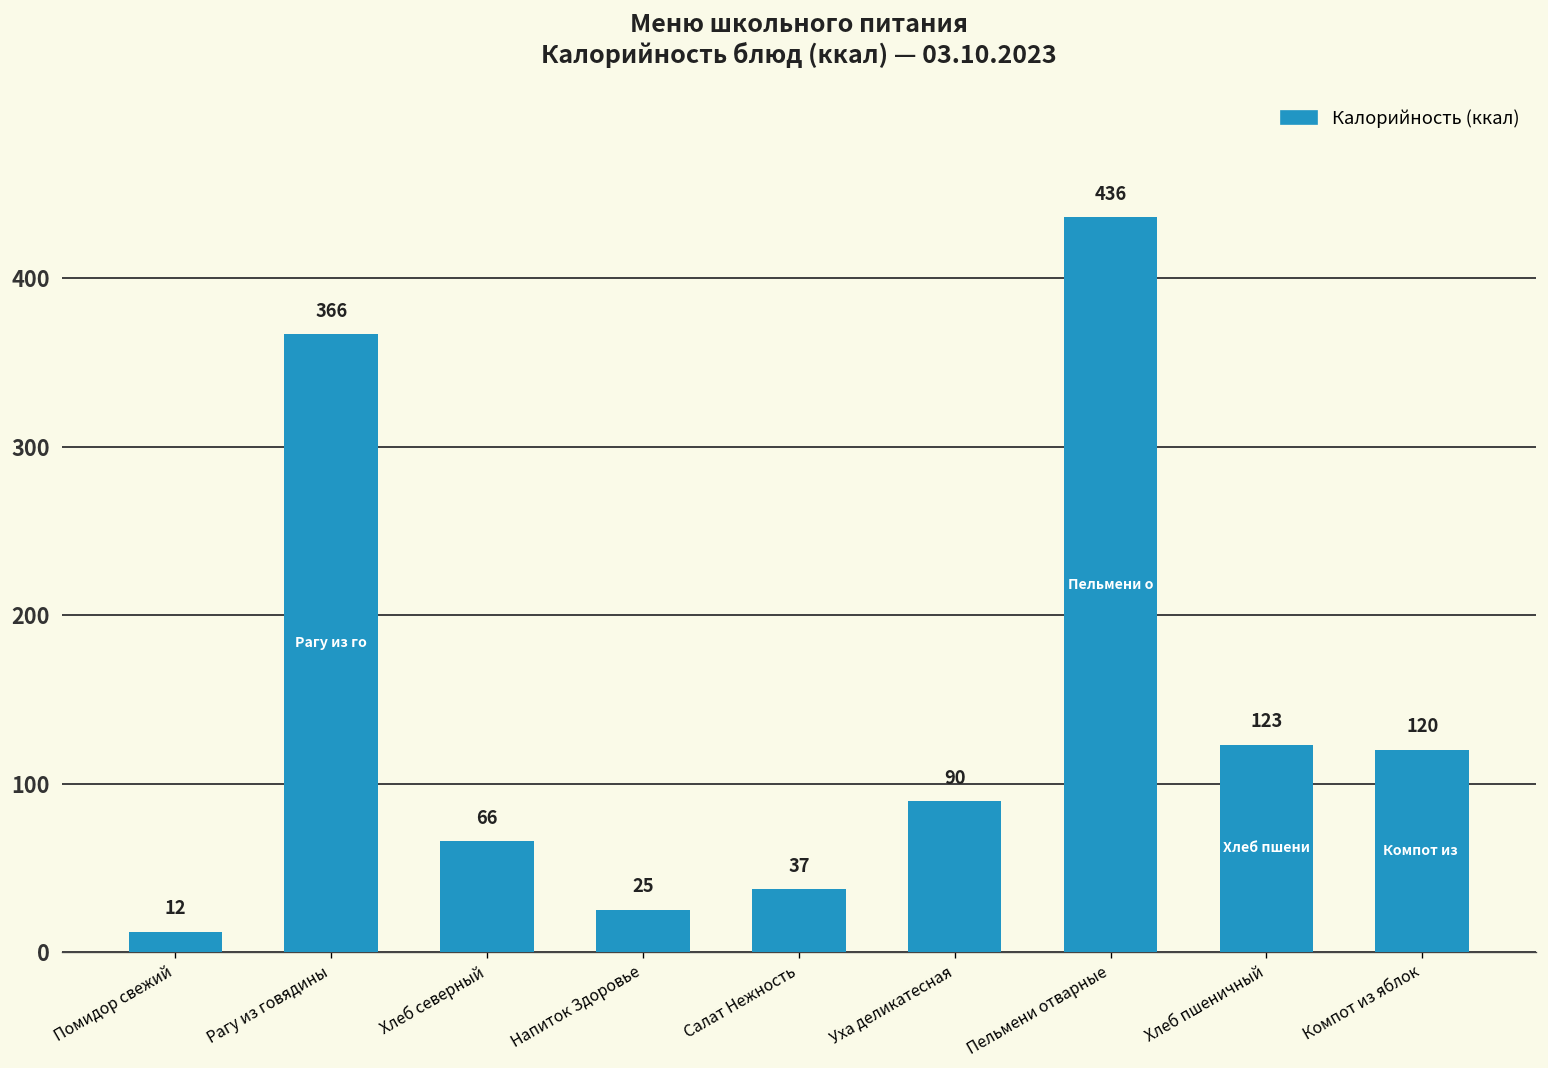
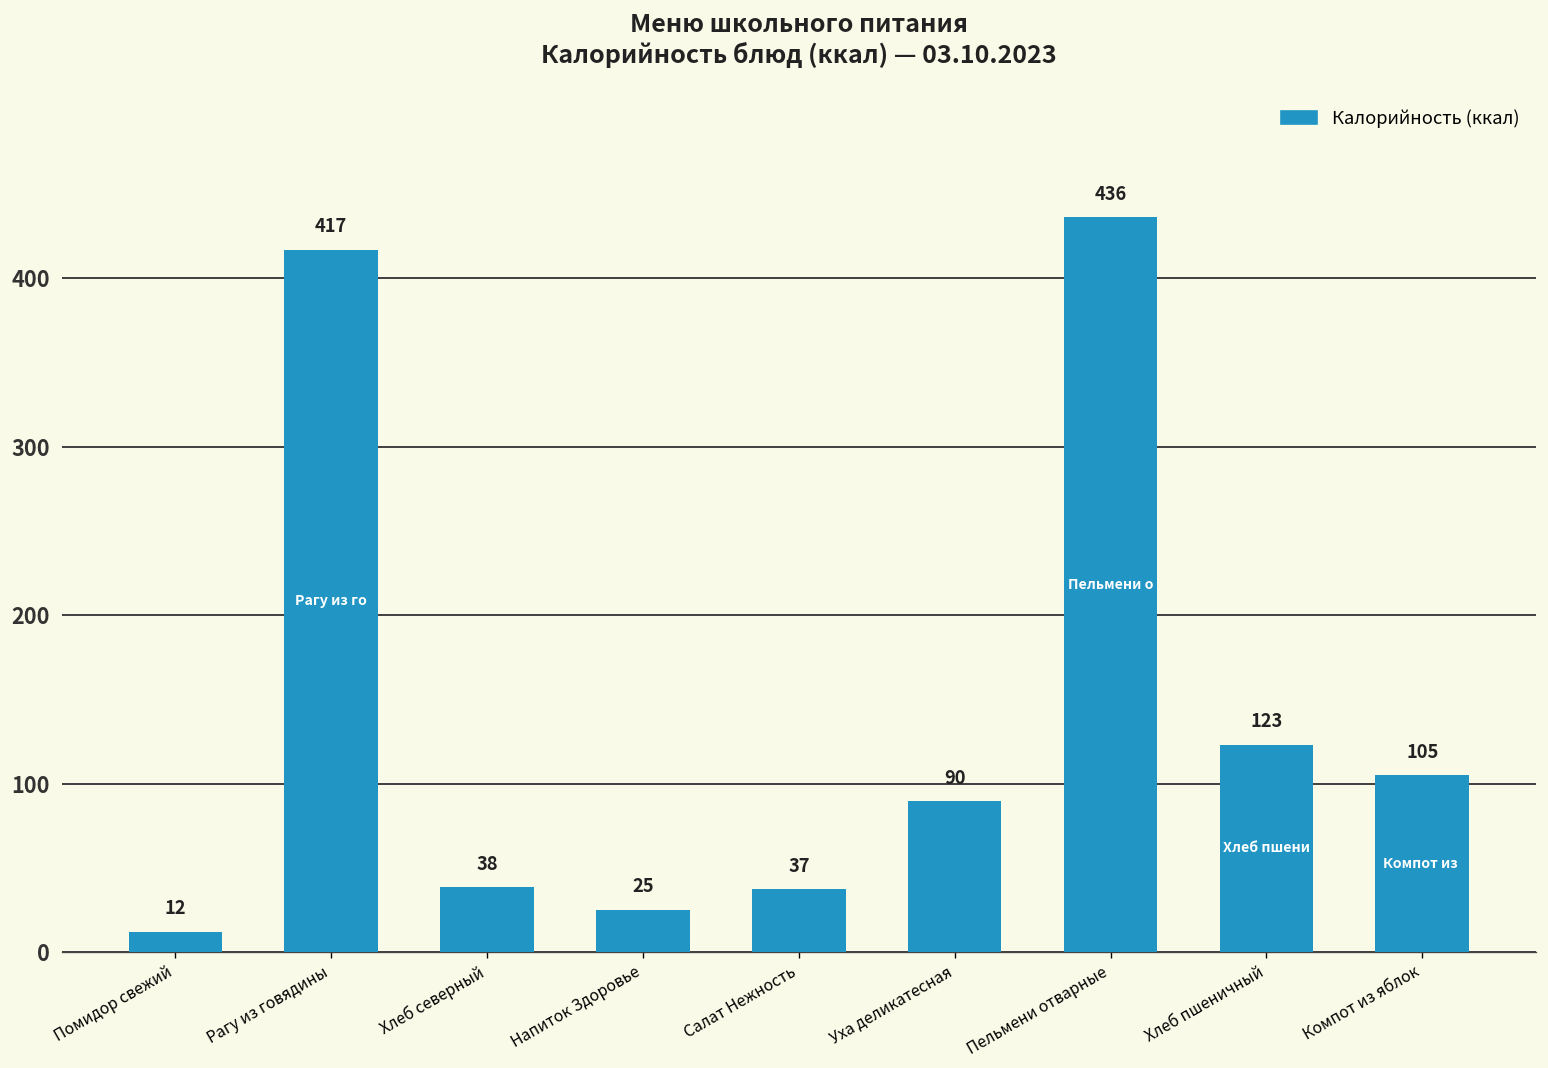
Рагу из говядины: 366 -> 417
Хлеб северный: 66 -> 38
Компот из яблок: 120 -> 105
